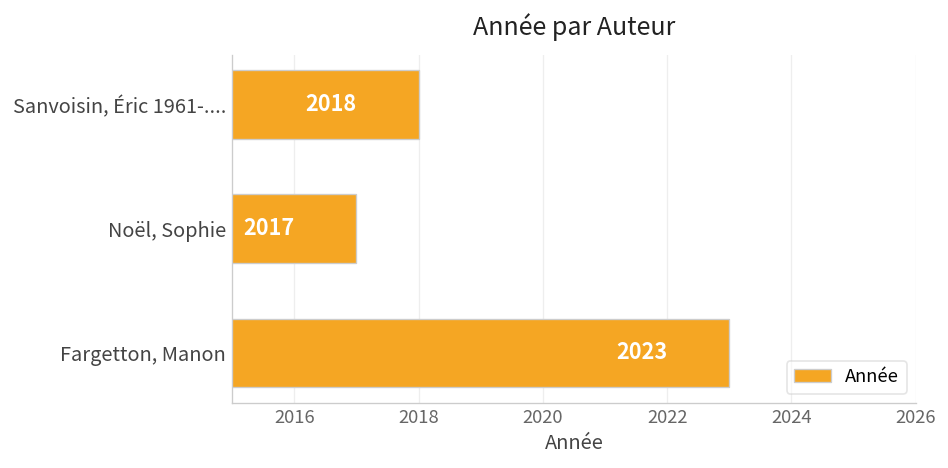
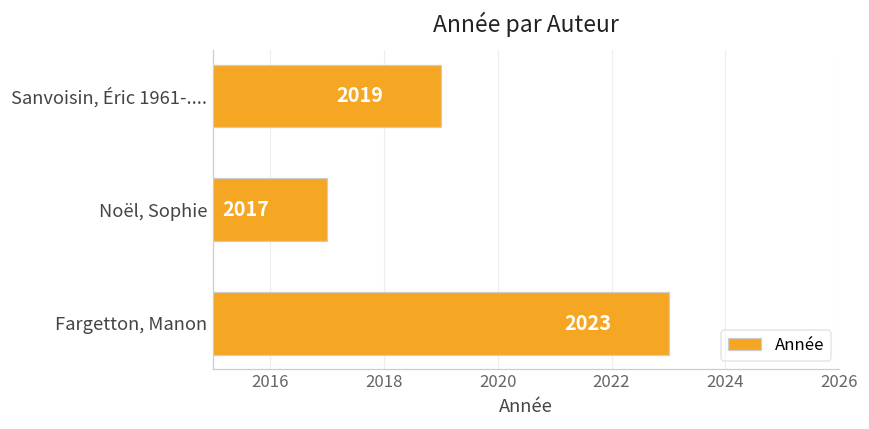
Sanvoisin, Éric 1961-....: 2018 -> 2019
